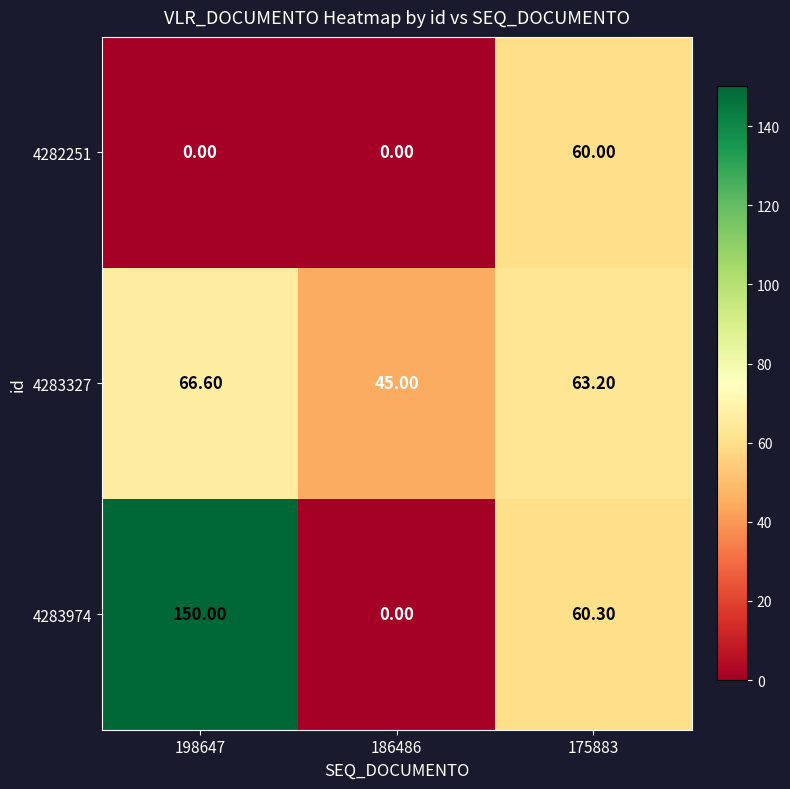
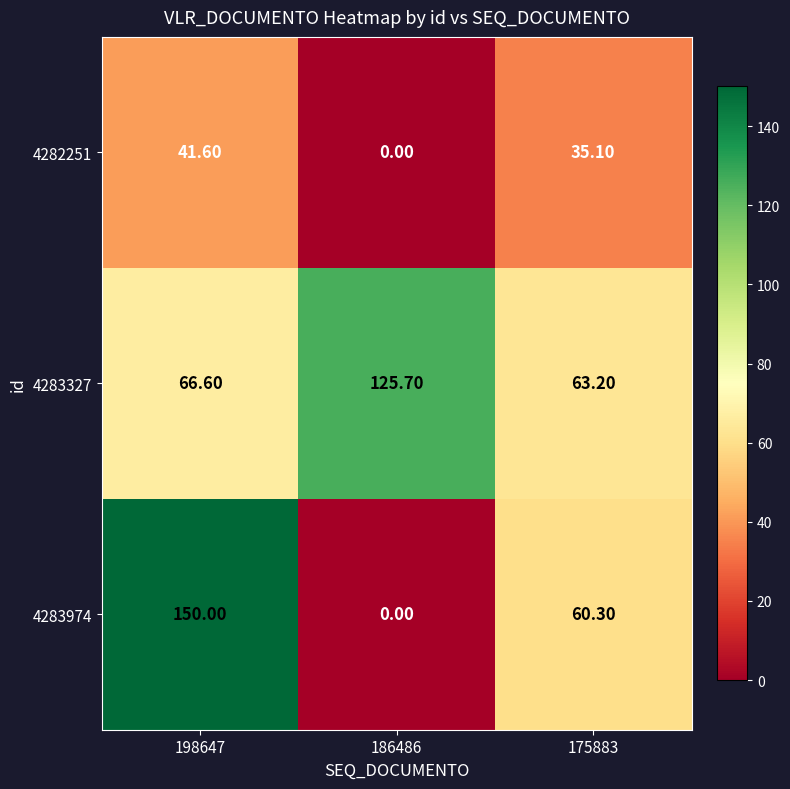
4282251, 198647: 0.00 -> 41.60
4282251, 175883: 60.00 -> 35.10
4283327, 186486: 45.00 -> 125.70
